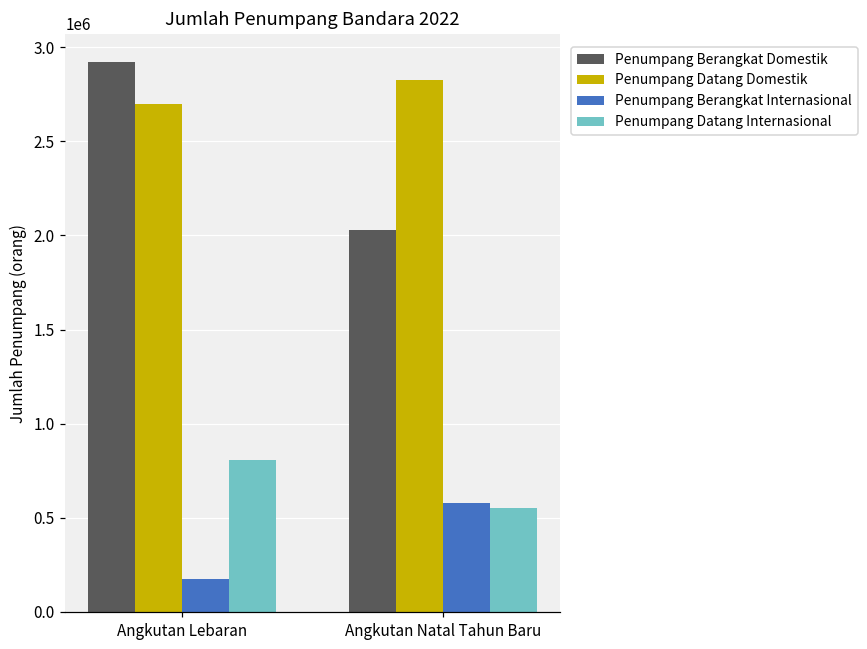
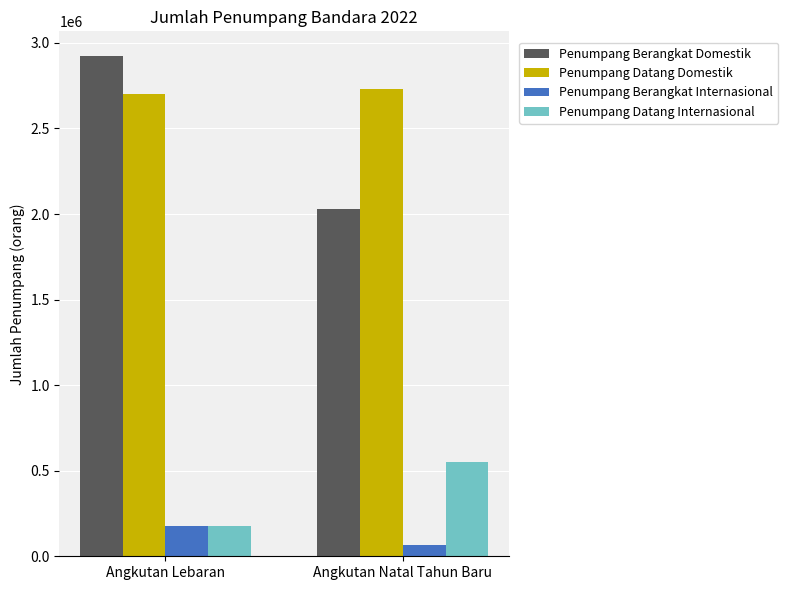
Penumpang Datang Internasional, Angkutan Lebaran: 810000 -> 170000
Penumpang Datang Domestik, Angkutan Natal Tahun Baru: 2830000 -> 2730000
Penumpang Berangkat Internasional, Angkutan Natal Tahun Baru: 580000 -> 70000
